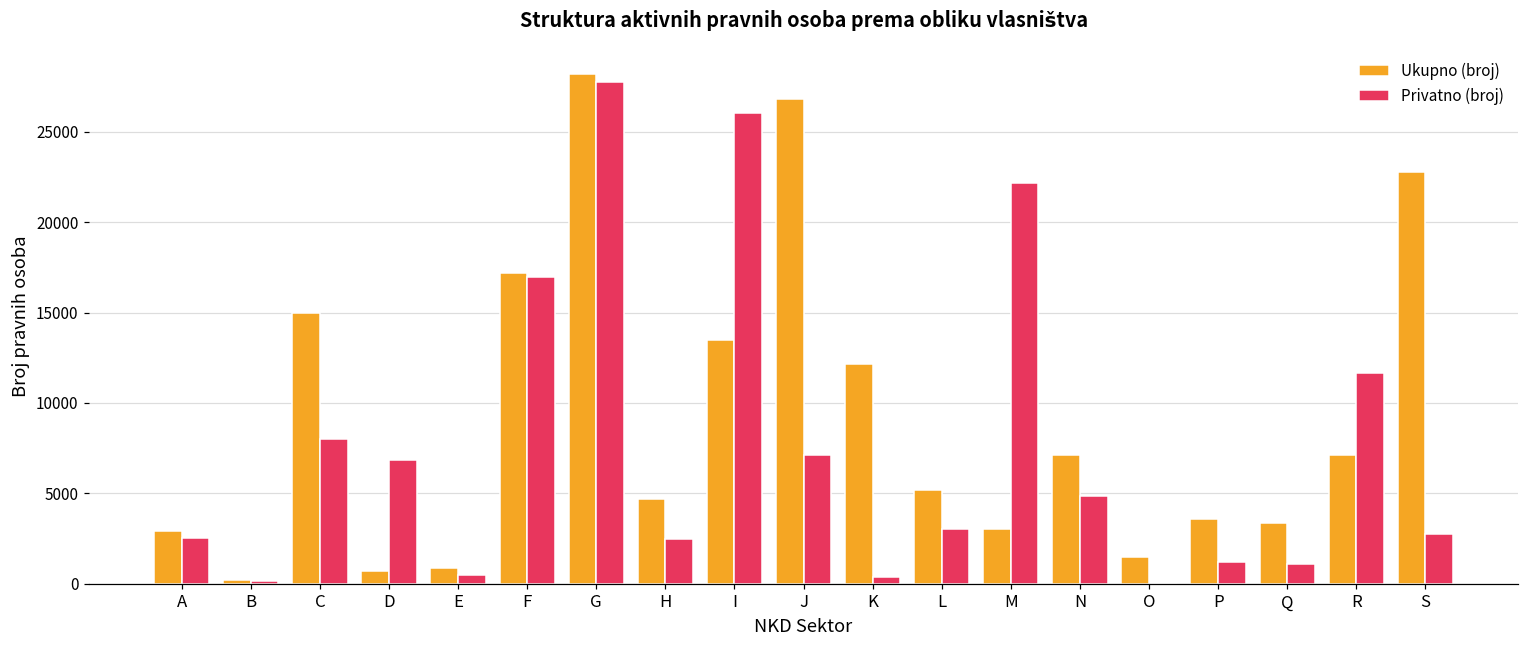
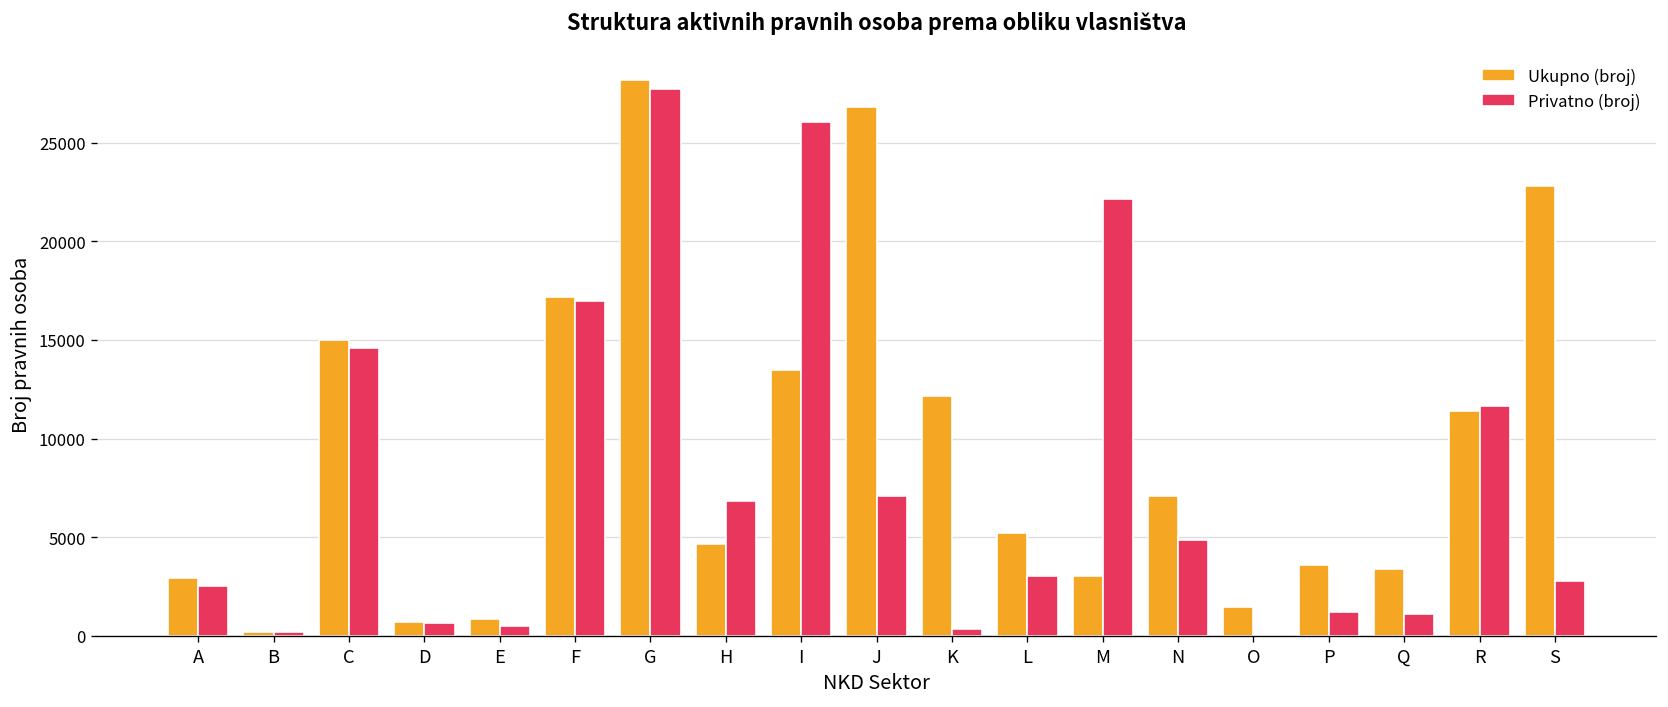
Privatno (broj), C: 8000 -> 14600
Privatno (broj), D: 6900 -> 700
Privatno (broj), H: 2500 -> 6800
Ukupno (broj), R: 7100 -> 11400
